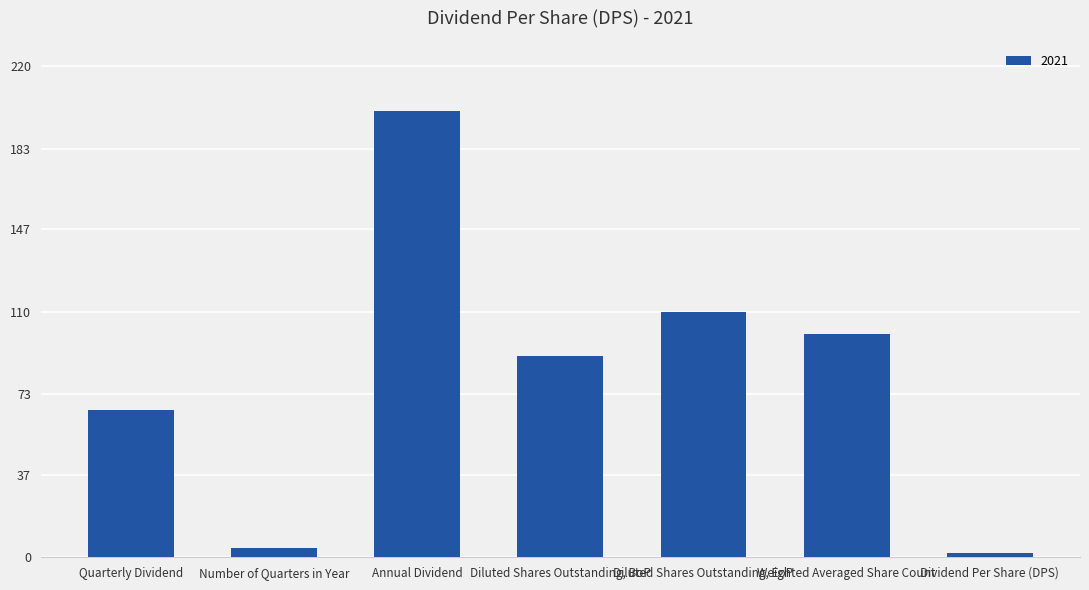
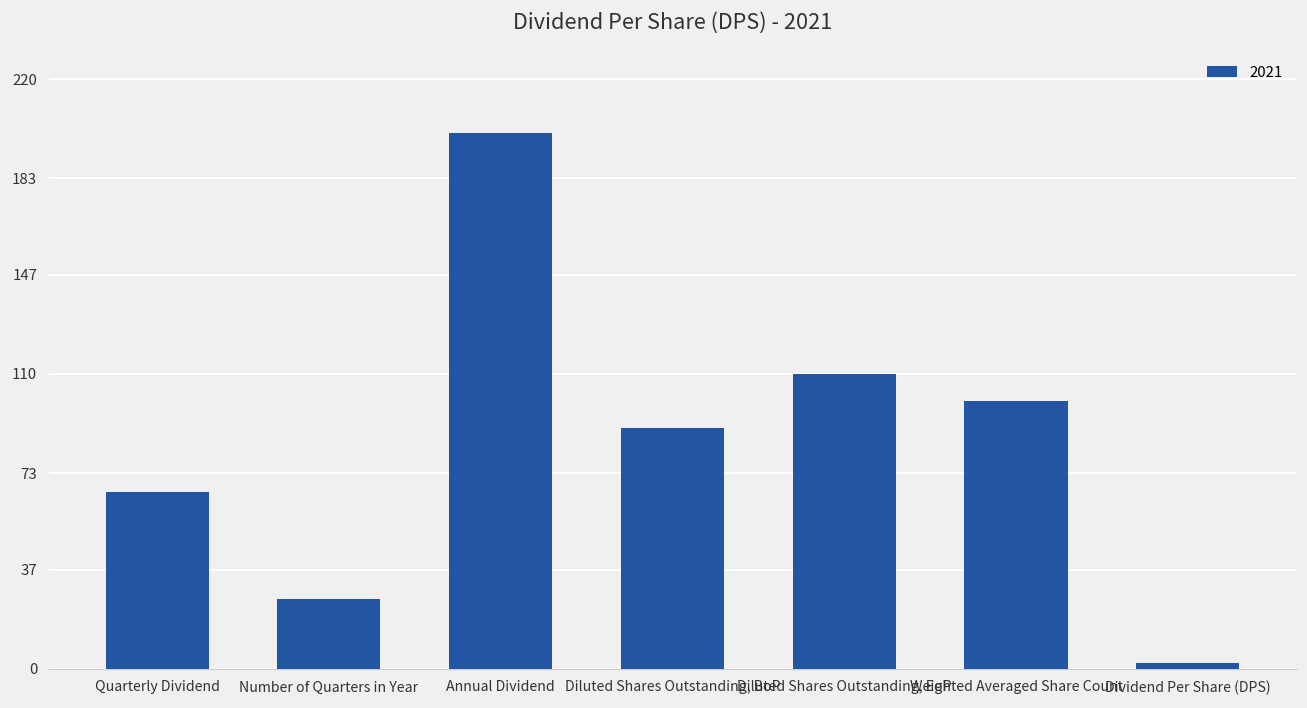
Number of Quarters in Year: 4 -> 26
